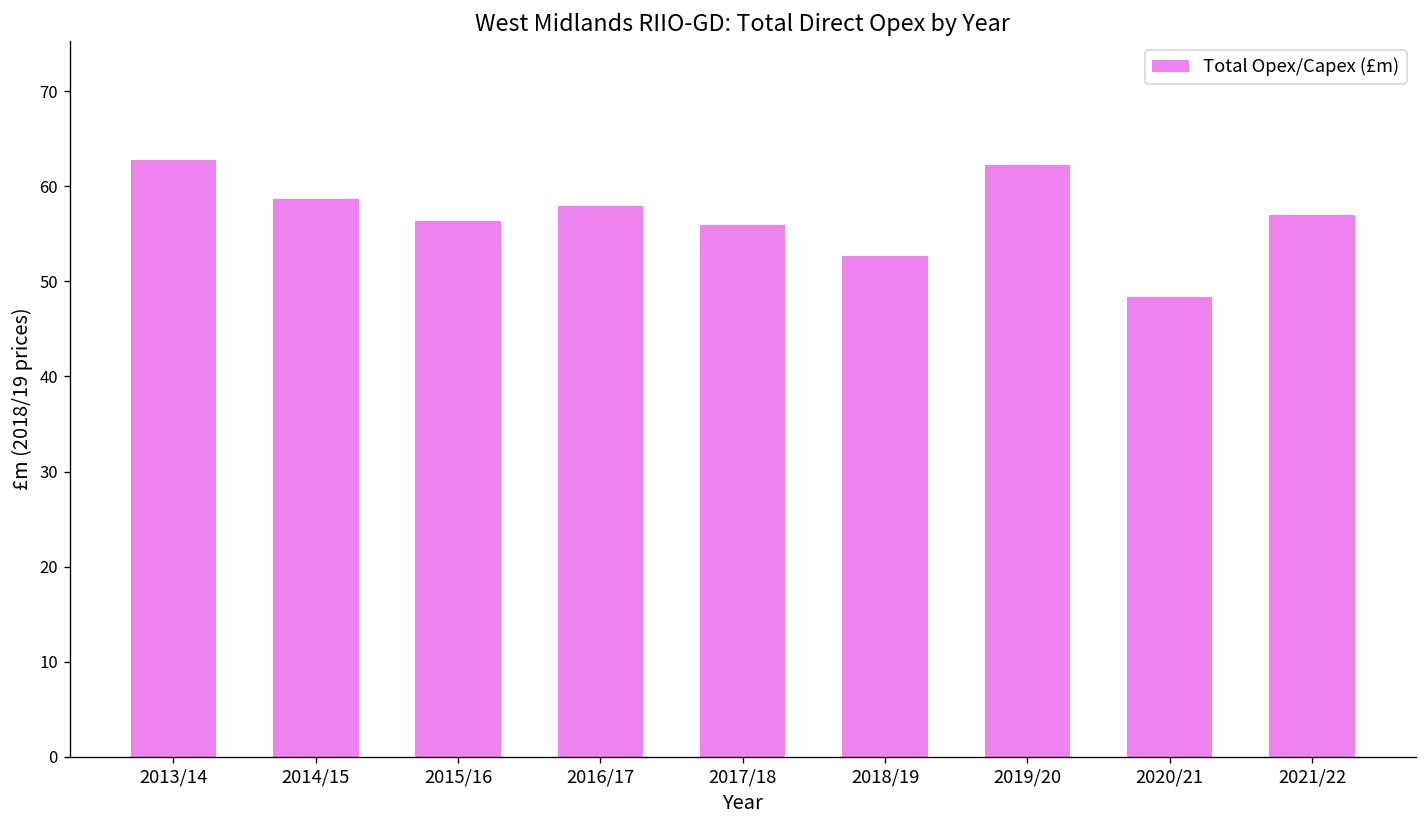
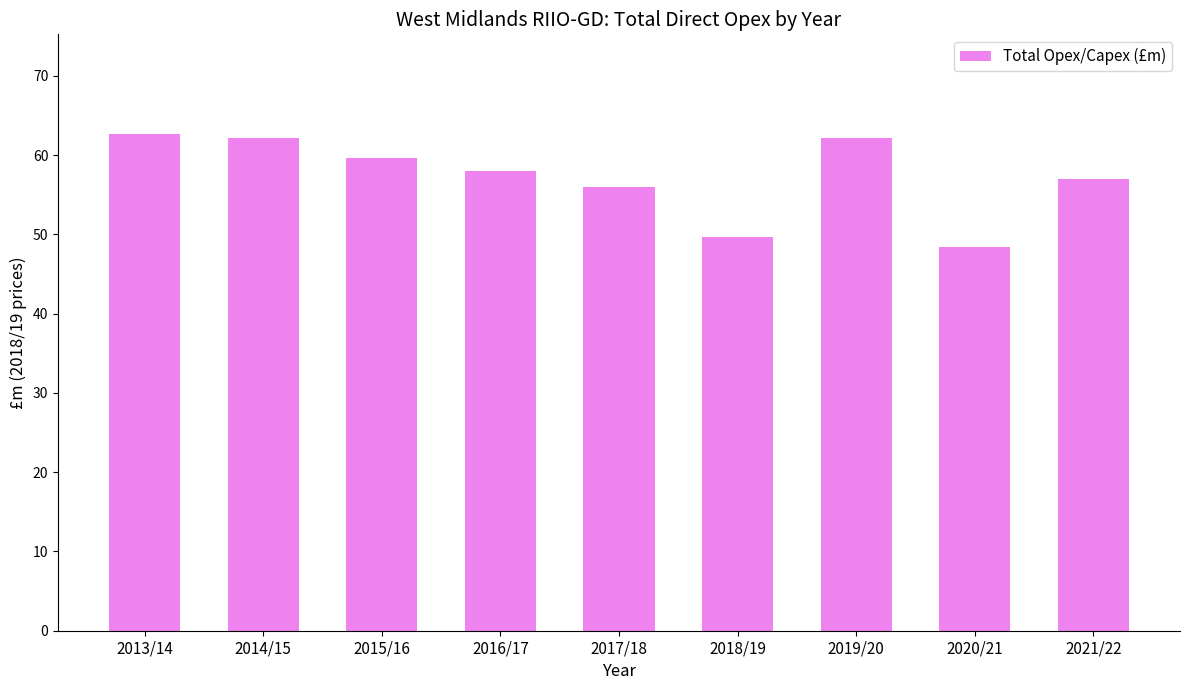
2014/15: 59 -> 62
2015/16: 56 -> 60
2018/19: 53 -> 50
